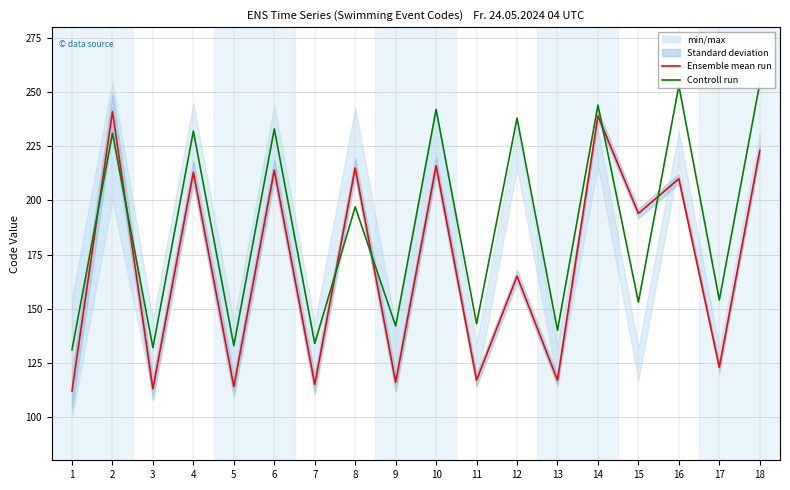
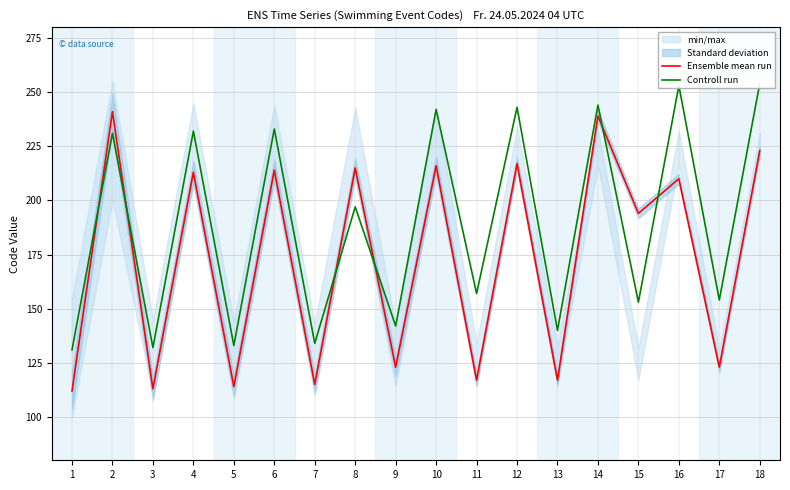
Ensemble mean run, 9: 116 -> 123
Controll run, 11: 143 -> 157
Ensemble mean run, 12: 165 -> 217
Controll run, 12: 238 -> 243
